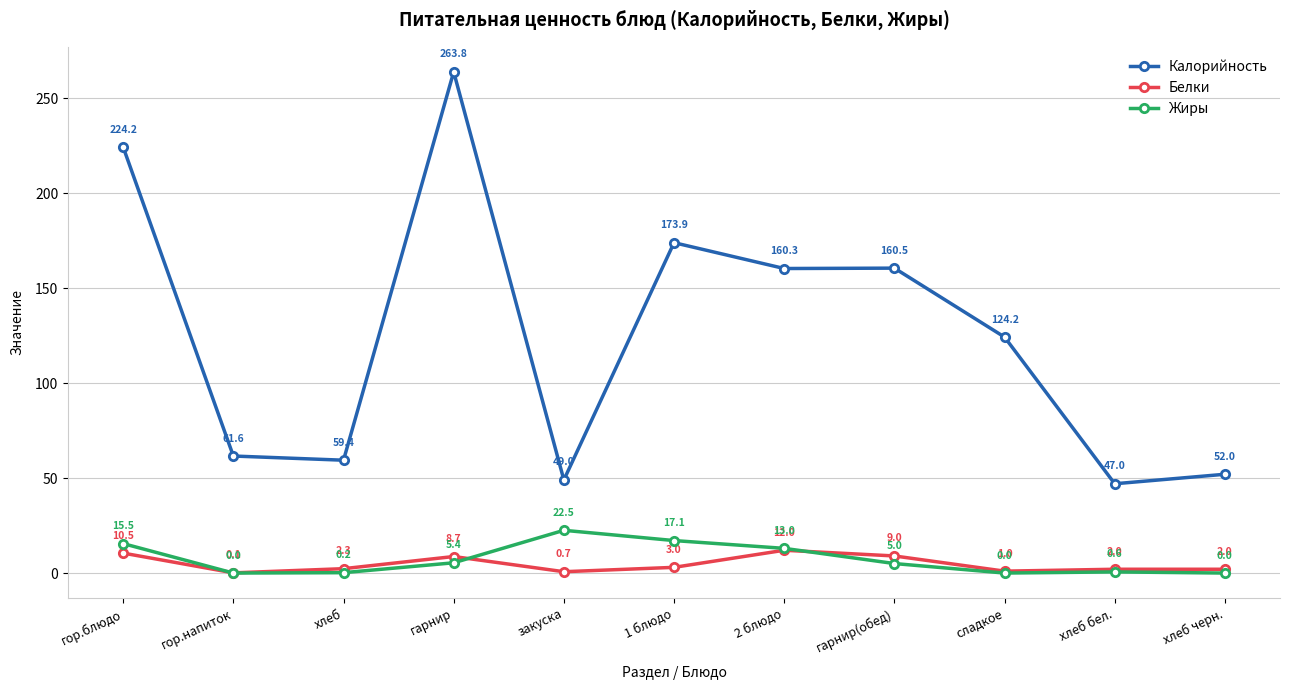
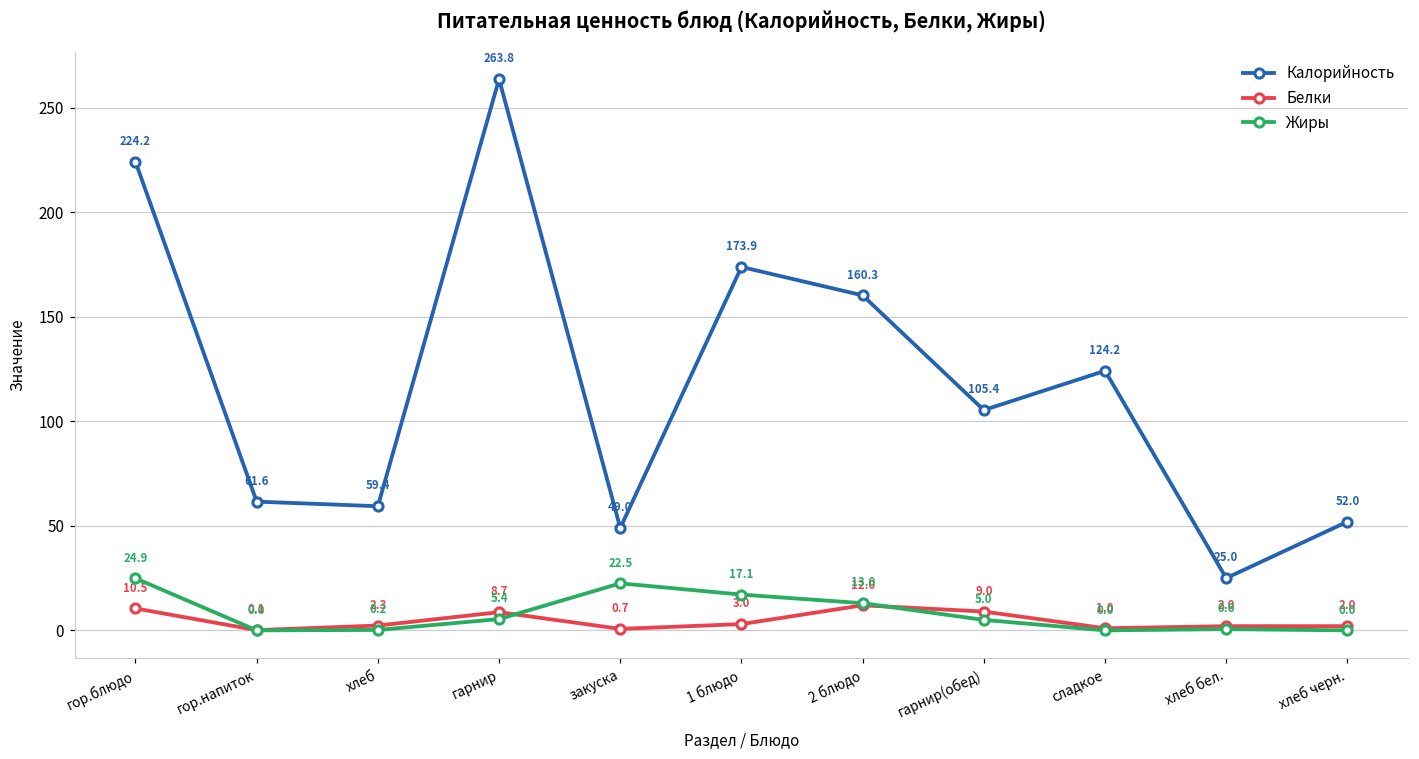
Жиры, гор.блюдо: 15.5 -> 24.9
Калорийность, гарнир(обед): 160.5 -> 105.4
Калорийность, хлеб бел.: 47.0 -> 25.0
